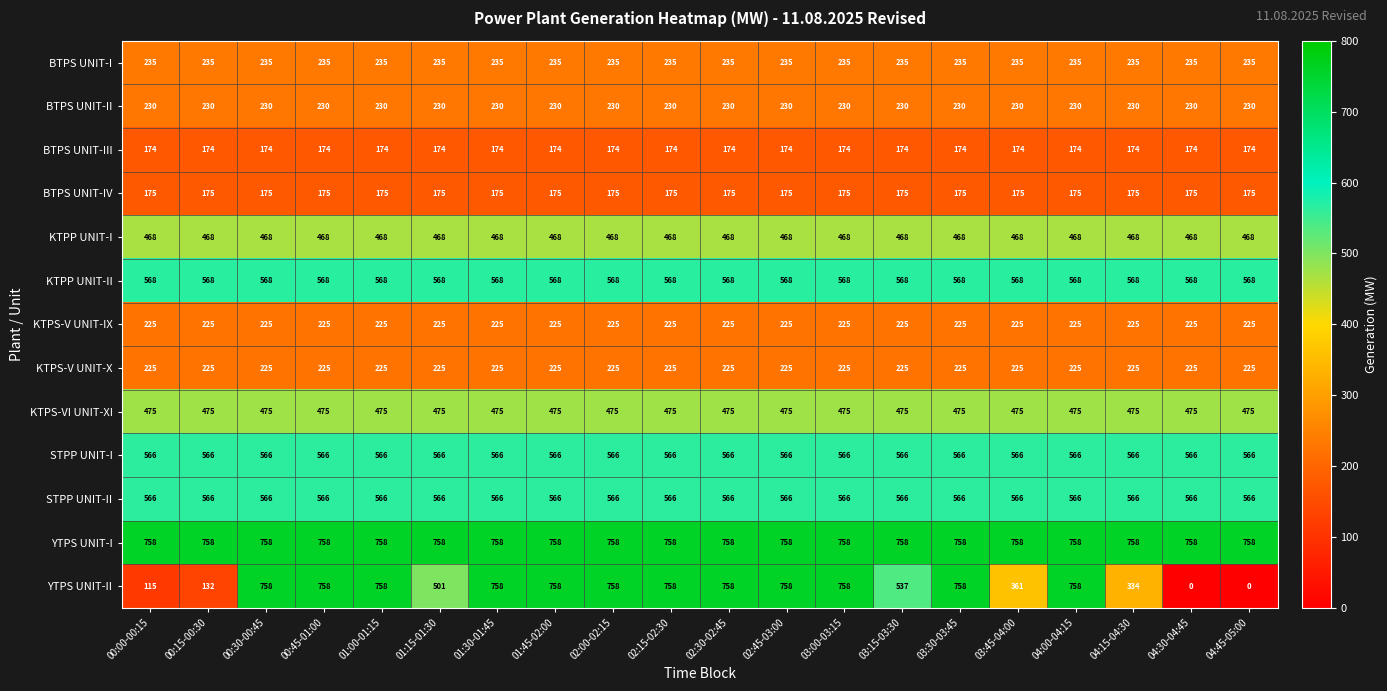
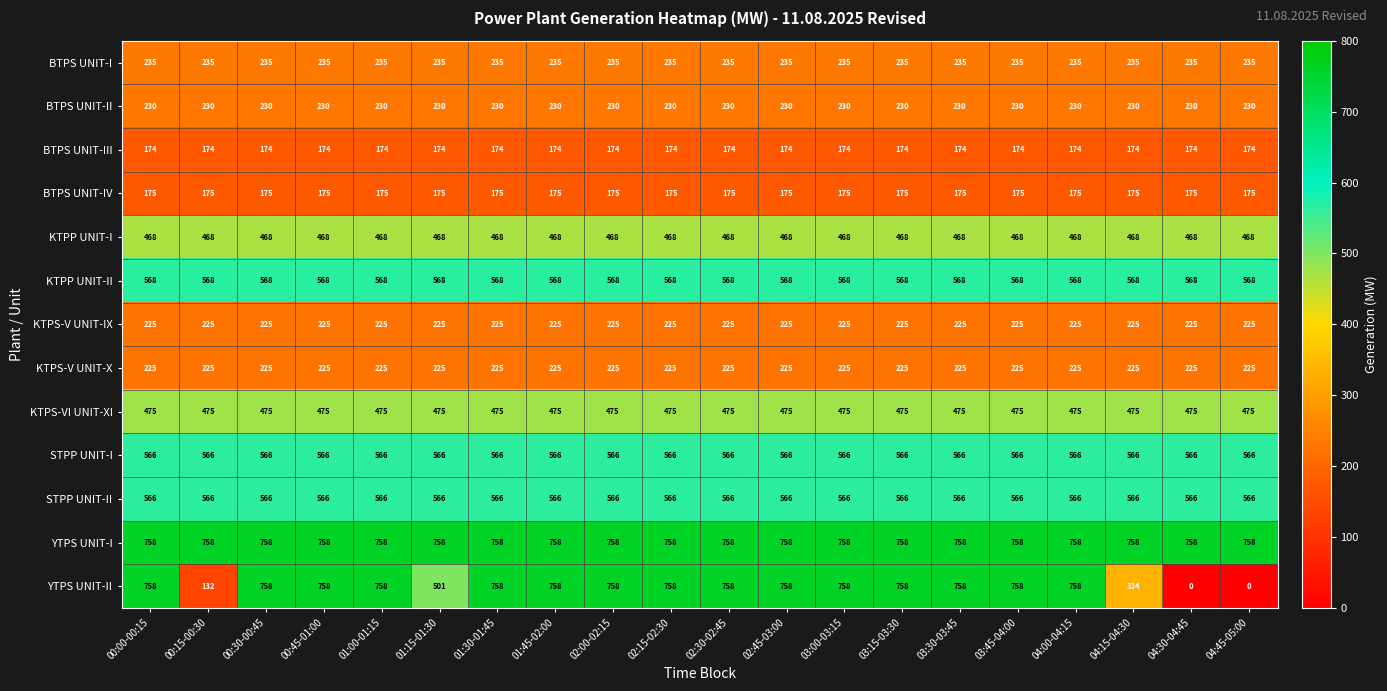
YTPS UNIT-II, 00:00-00:15: 115 -> 758
YTPS UNIT-II, 03:15-03:30: 537 -> 758
YTPS UNIT-II, 03:45-04:00: 361 -> 758
